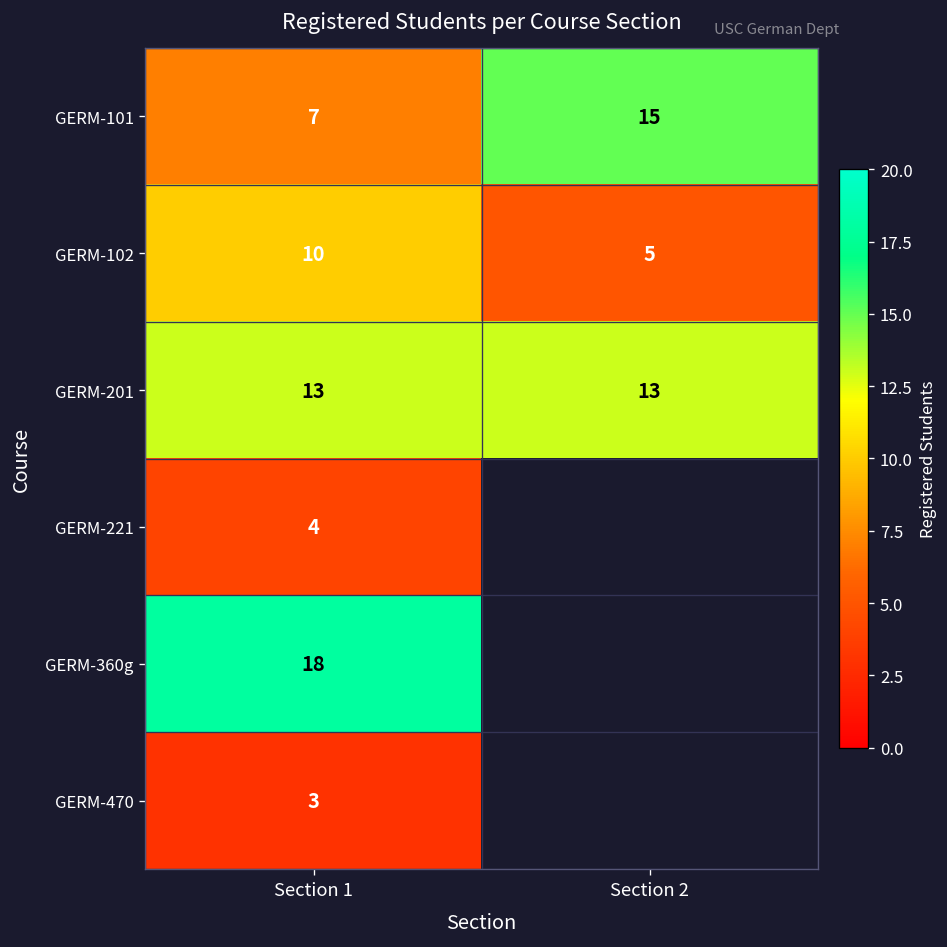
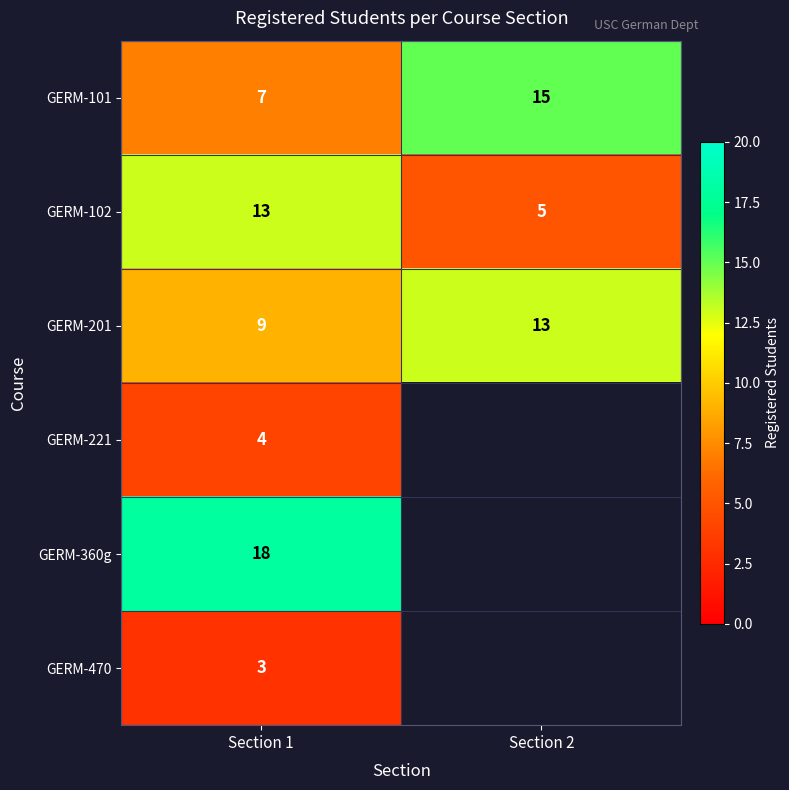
GERM-102, Section 1: 10 -> 13
GERM-201, Section 1: 13 -> 9
